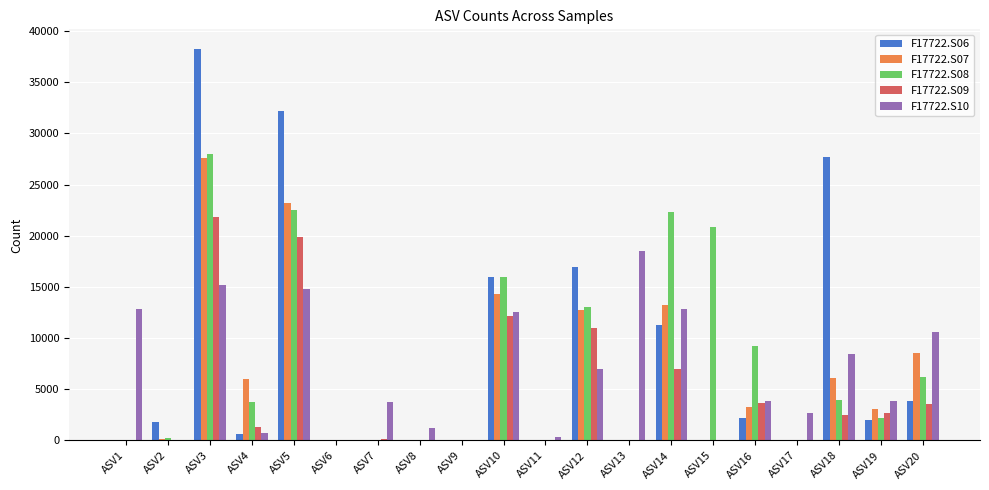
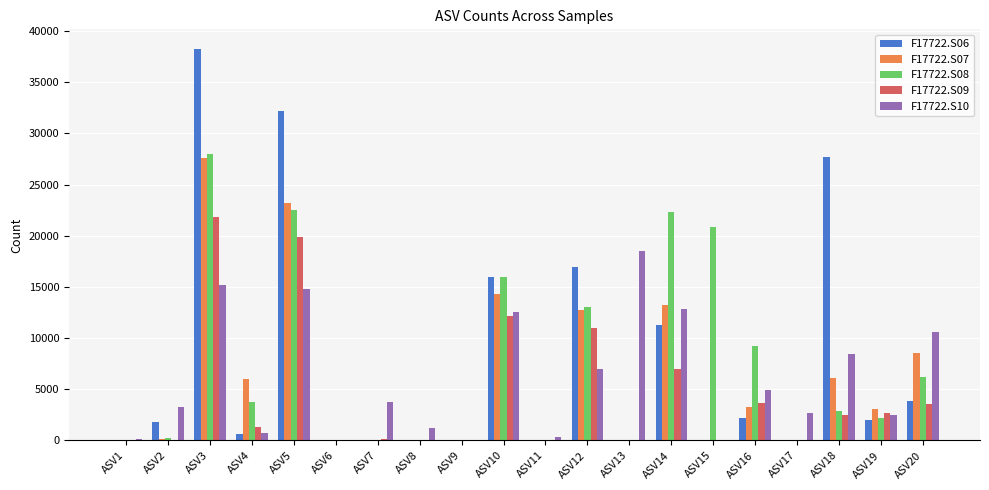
F17722.S10, ASV1: 12900 -> 200
F17722.S10, ASV2: 0 -> 3300
F17722.S10, ASV16: 3900 -> 4900
F17722.S08, ASV18: 4000 -> 2900
F17722.S10, ASV19: 3900 -> 2400
